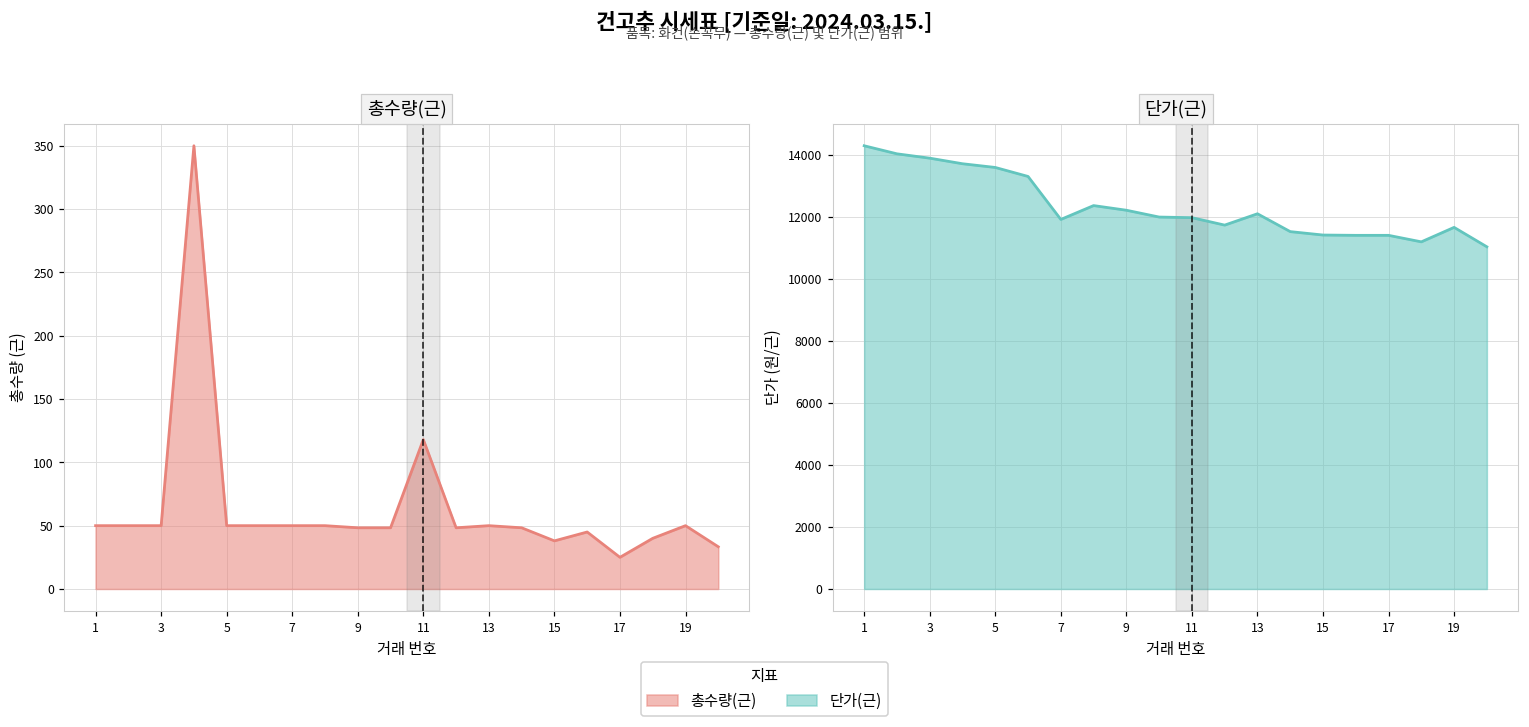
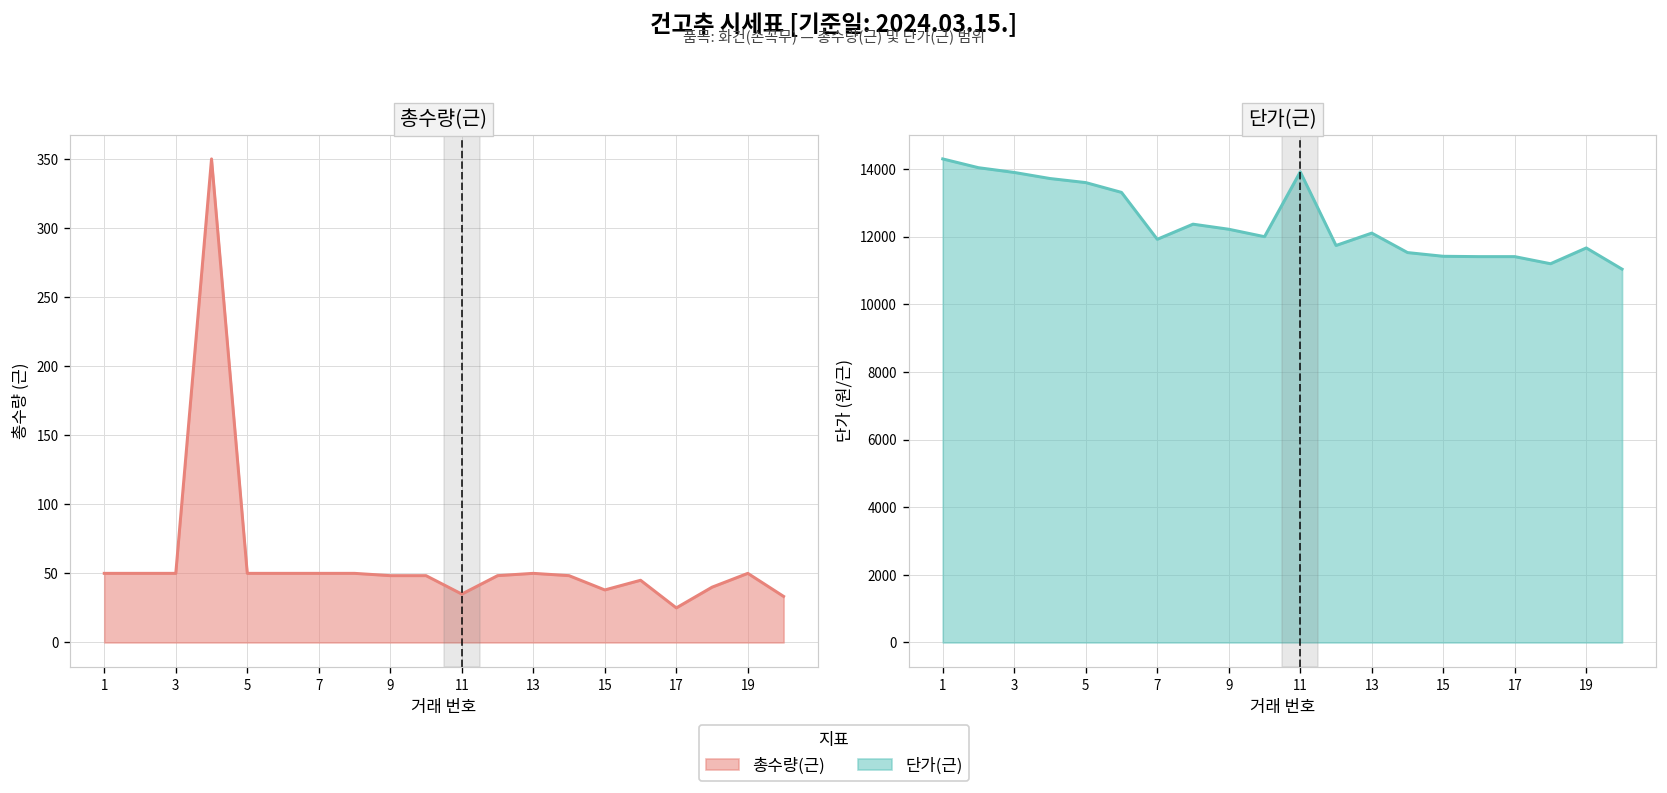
총수량(근), 11: 118 -> 35
단가(근), 11: 12000 -> 13900
